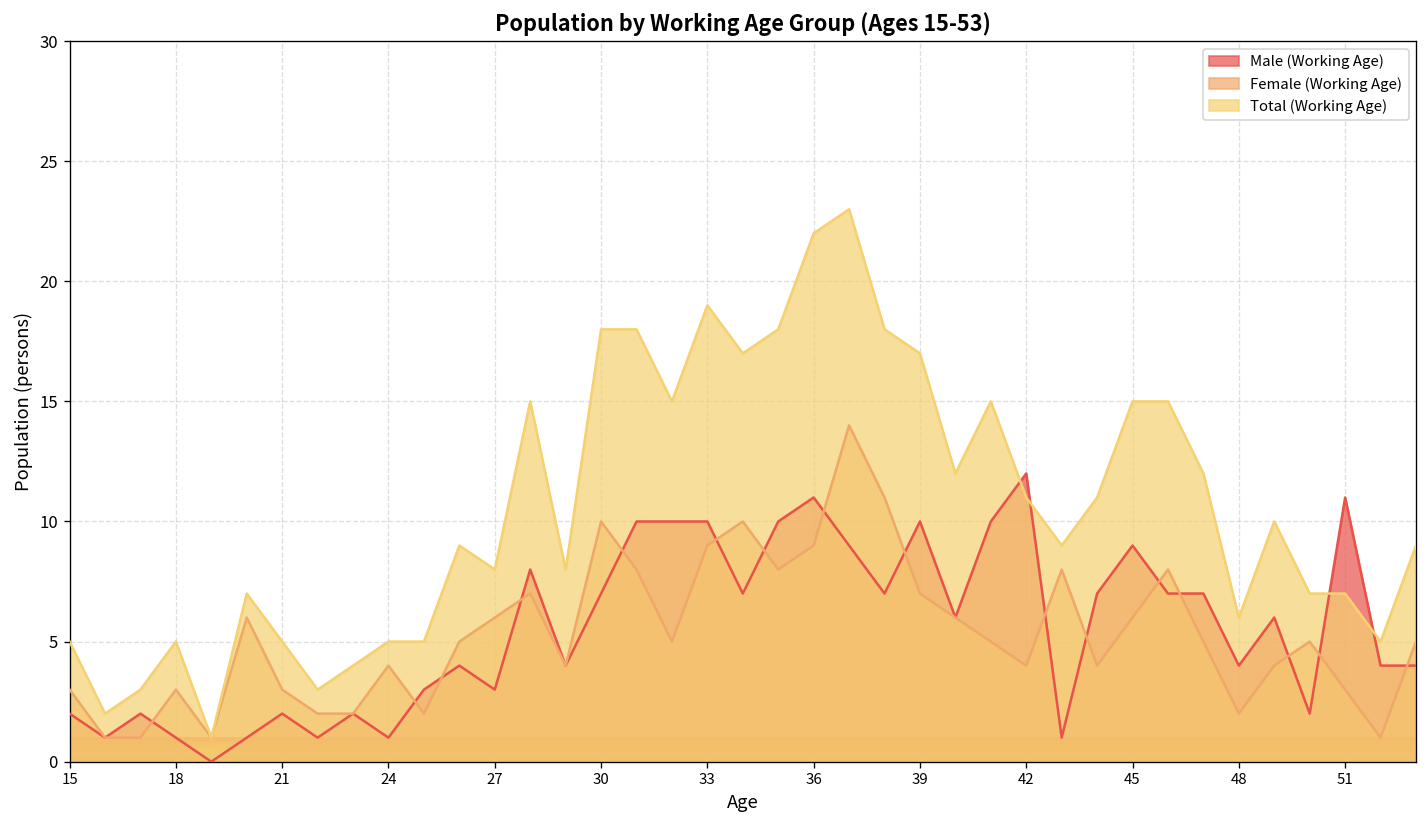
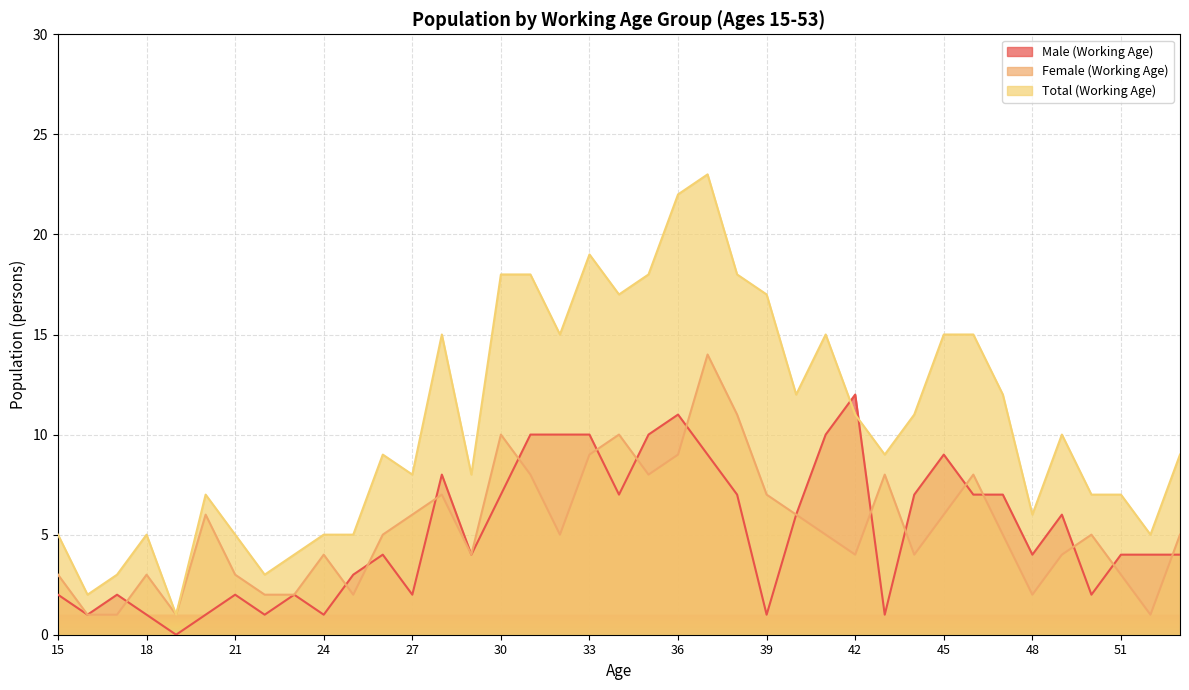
Male (Working Age), 27: 3 -> 2
Male (Working Age), 39: 10 -> 1
Male (Working Age), 51: 11 -> 4
